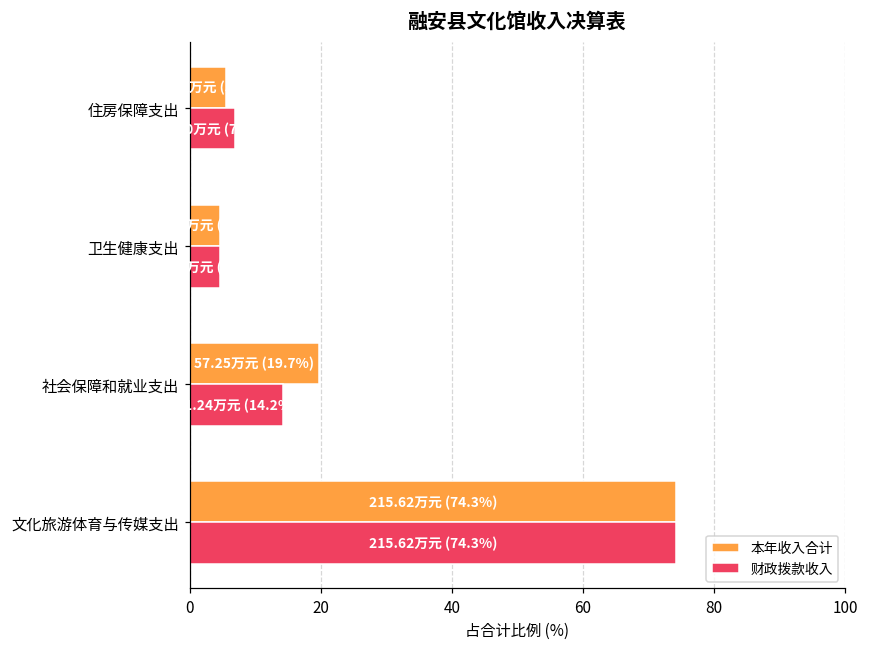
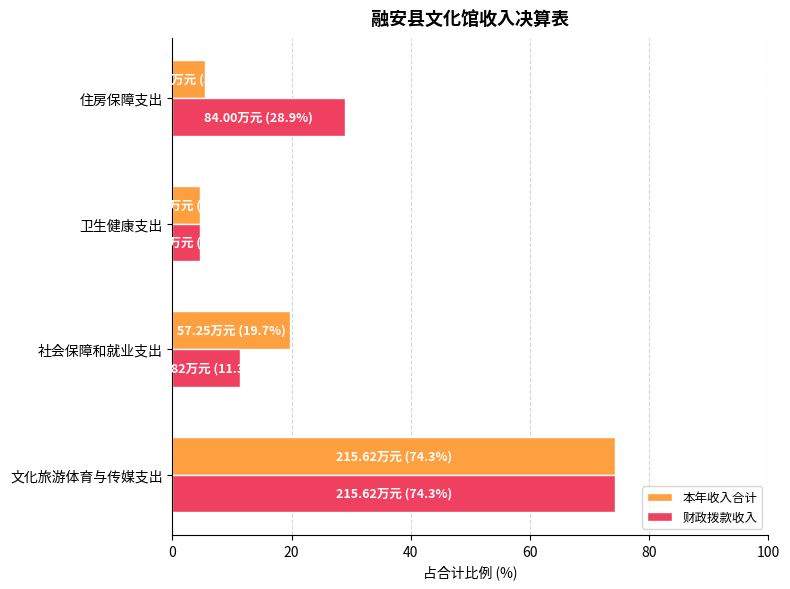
财政拨款收入, 住房保障支出: 7 -> 29
财政拨款收入, 社会保障和就业支出: 41.24万元 (14.2%) -> 32.82万元 (11.3%)
